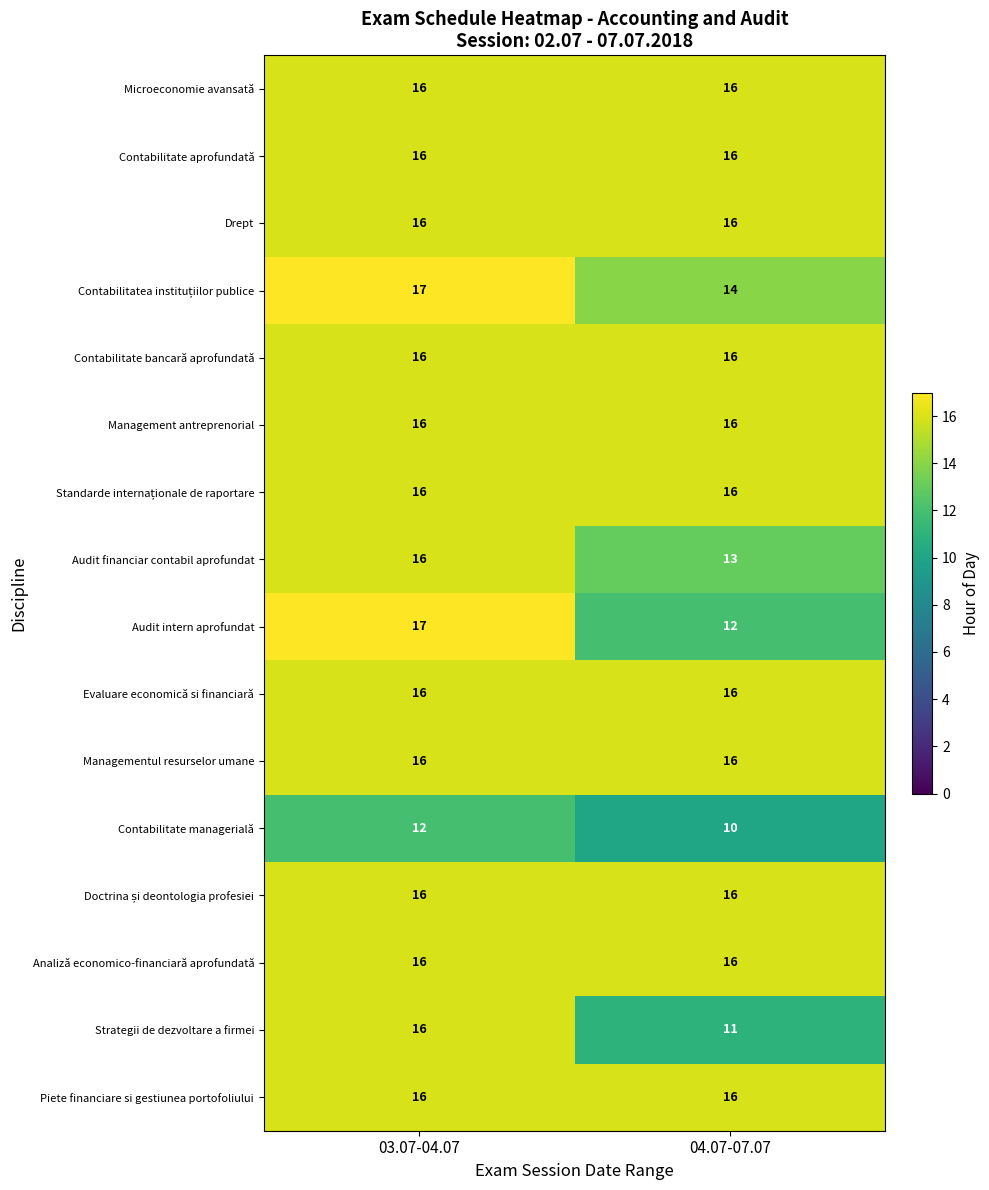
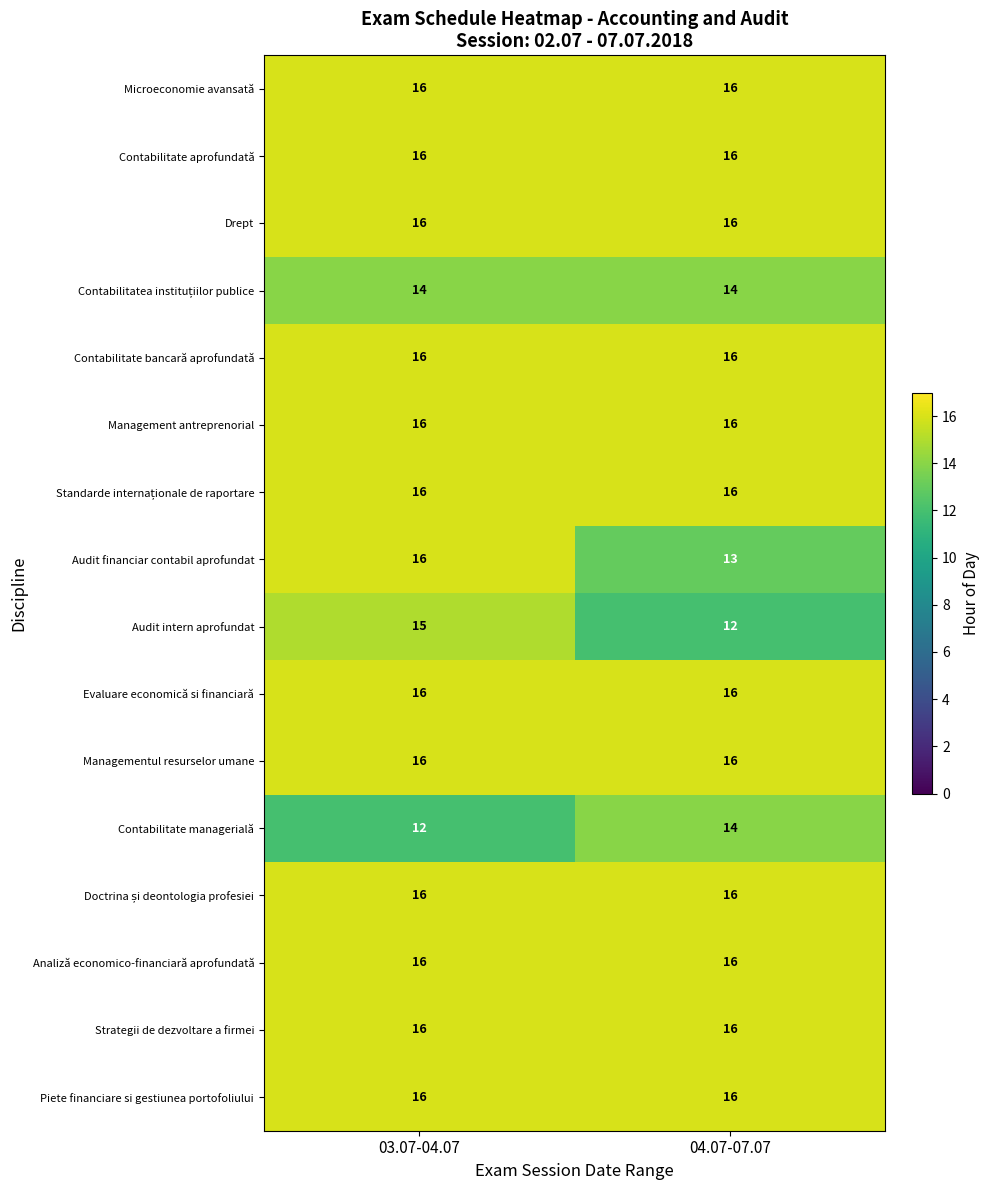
Contabilitatea instituțiilor publice, 03.07-04.07: 17 -> 14
Audit intern aprofundat, 03.07-04.07: 17 -> 15
Contabilitate managerială, 04.07-07.07: 10 -> 14
Strategii de dezvoltare a firmei, 04.07-07.07: 11 -> 16
